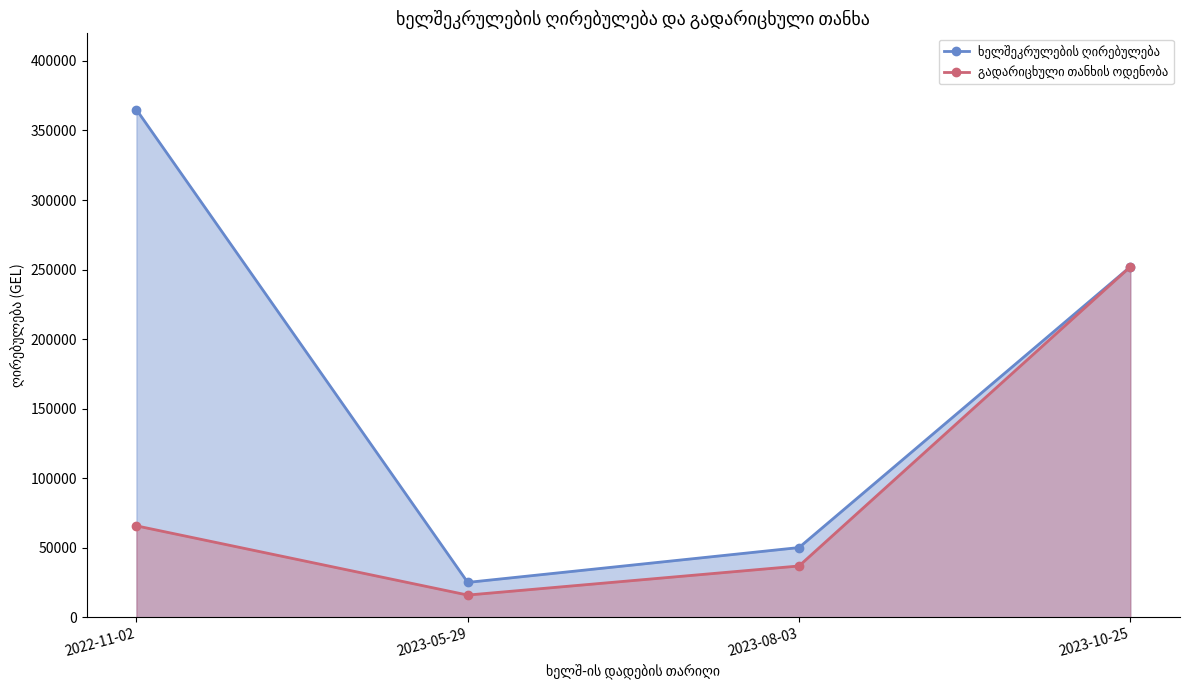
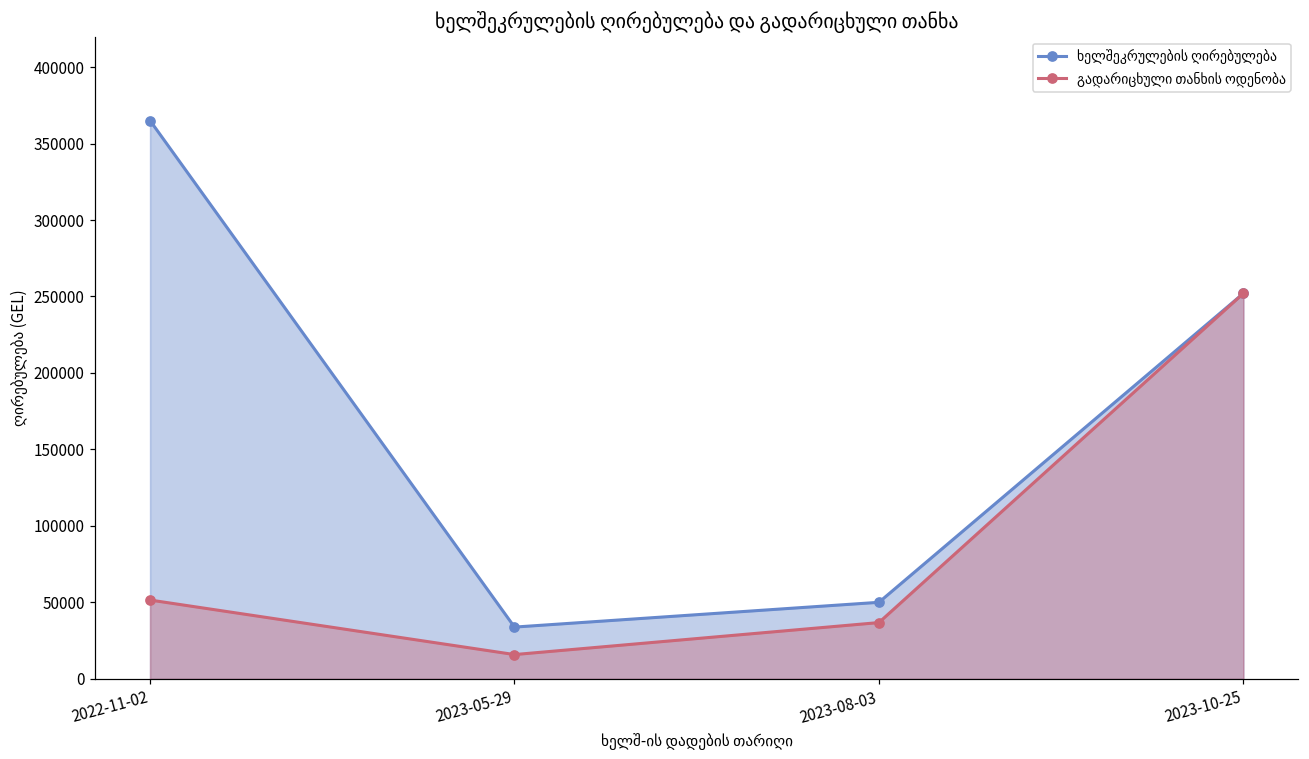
გადარიცხული თანხის ოდენობა, 2022-11-02: 66000 -> 52000
ხელშეკრულების ღირებულება, 2023-05-29: 25000 -> 34000
